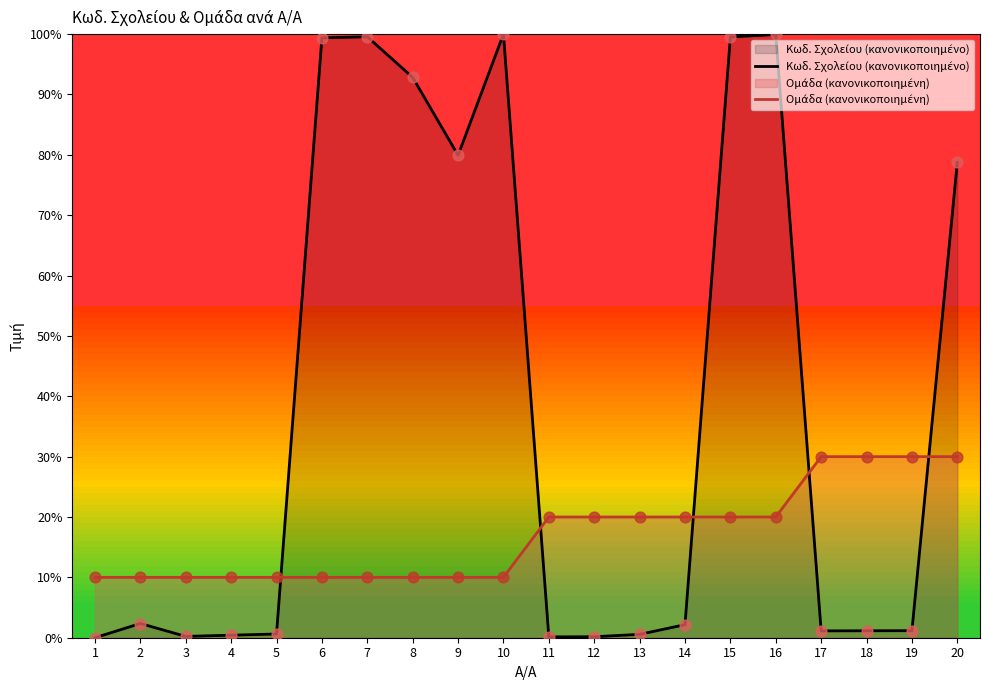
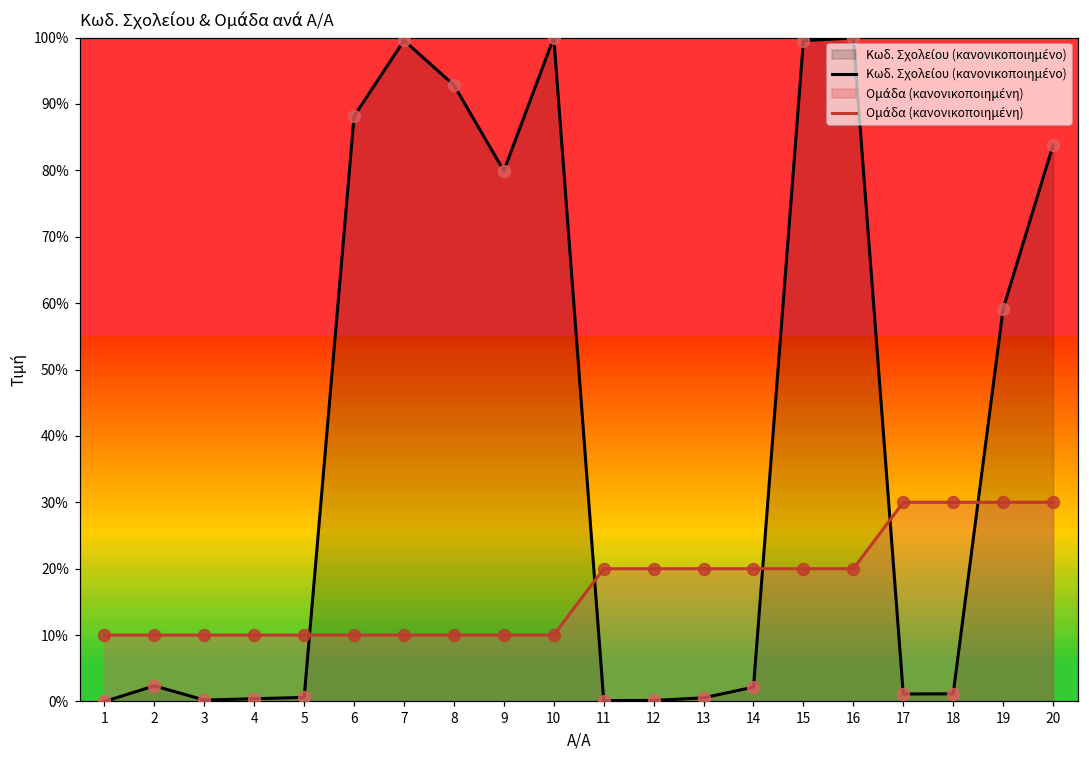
Κωδ. Σχολείου (κανονικοποιημένο), 6: 99% -> 88%
Κωδ. Σχολείου (κανονικοποιημένο), 19: 1% -> 59%
Κωδ. Σχολείου (κανονικοποιημένο), 20: 79% -> 84%
